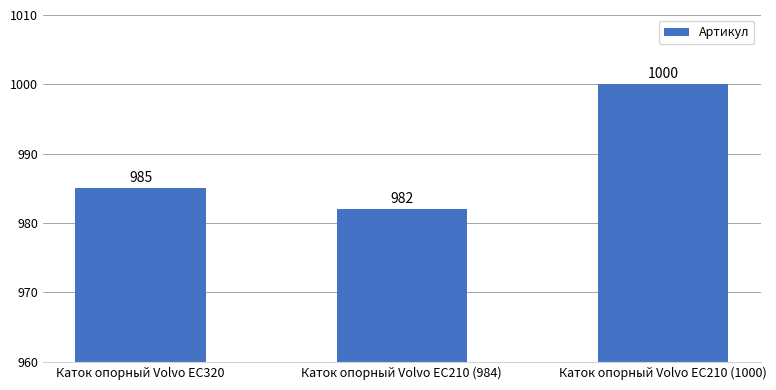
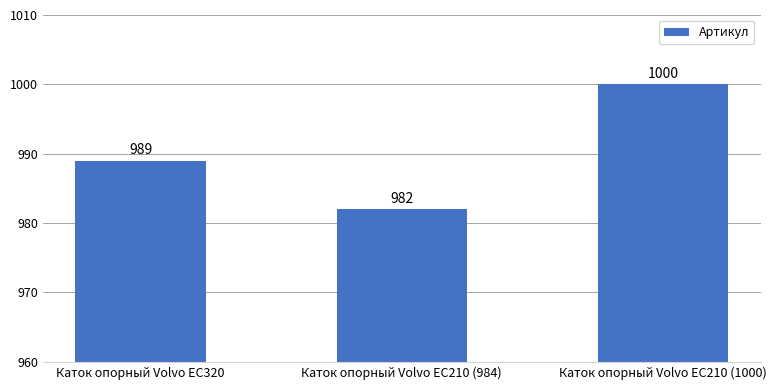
Каток опорный Volvo EC320: 985 -> 989
